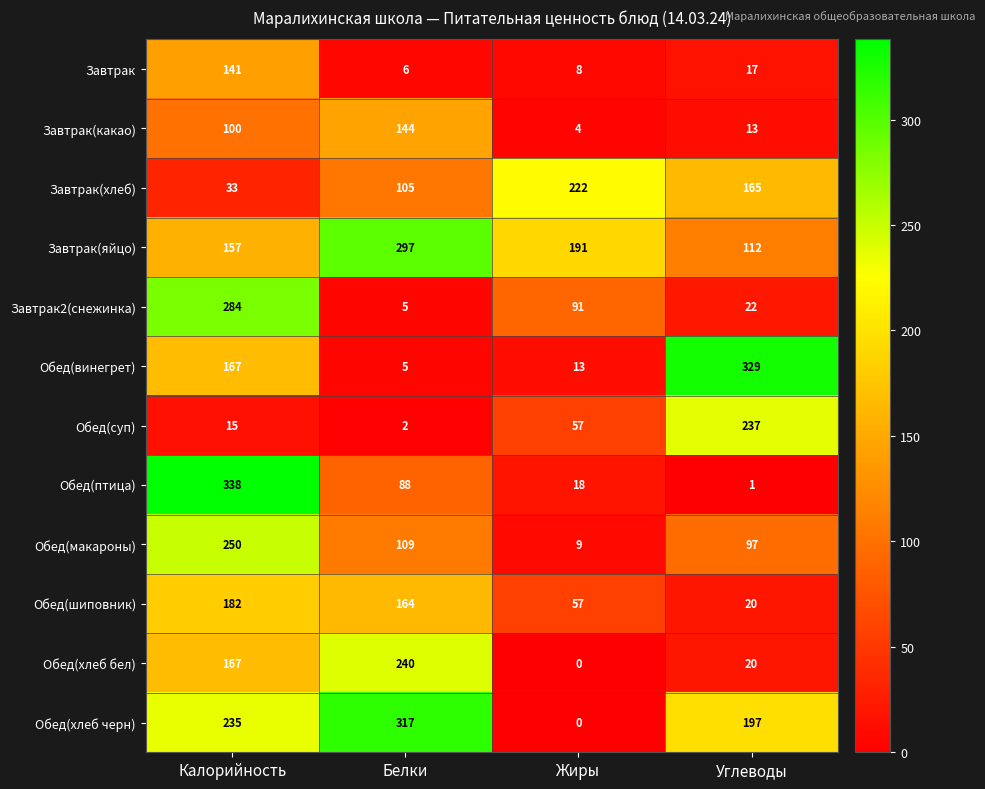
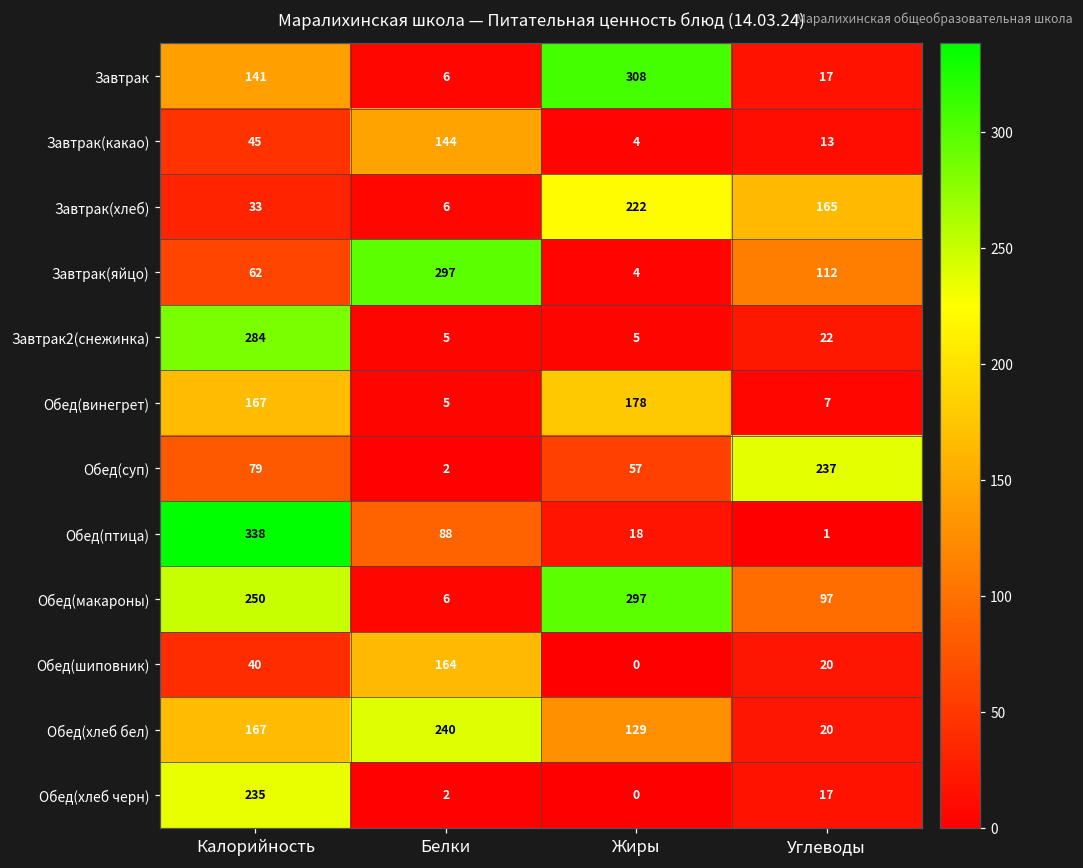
Завтрак, Жиры: 8 -> 308
Завтрак(какао), Калорийность: 100 -> 45
Завтрак(хлеб), Белки: 105 -> 6
Завтрак(яйцо), Калорийность: 157 -> 62
Завтрак(яйцо), Жиры: 191 -> 4
Завтрак2(снежинка), Жиры: 91 -> 5
Обед(винегрет), Жиры: 13 -> 178
Обед(винегрет), Углеводы: 329 -> 7
Обед(суп), Калорийность: 15 -> 79
Обед(макароны), Белки: 109 -> 6
Обед(макароны), Жиры: 9 -> 297
Обед(шиповник), Калорийность: 182 -> 40
Обед(шиповник), Жиры: 57 -> 0
Обед(хлеб бел), Жиры: 0 -> 129
Обед(хлеб черн), Белки: 317 -> 2
Обед(хлеб черн), Углеводы: 197 -> 17
